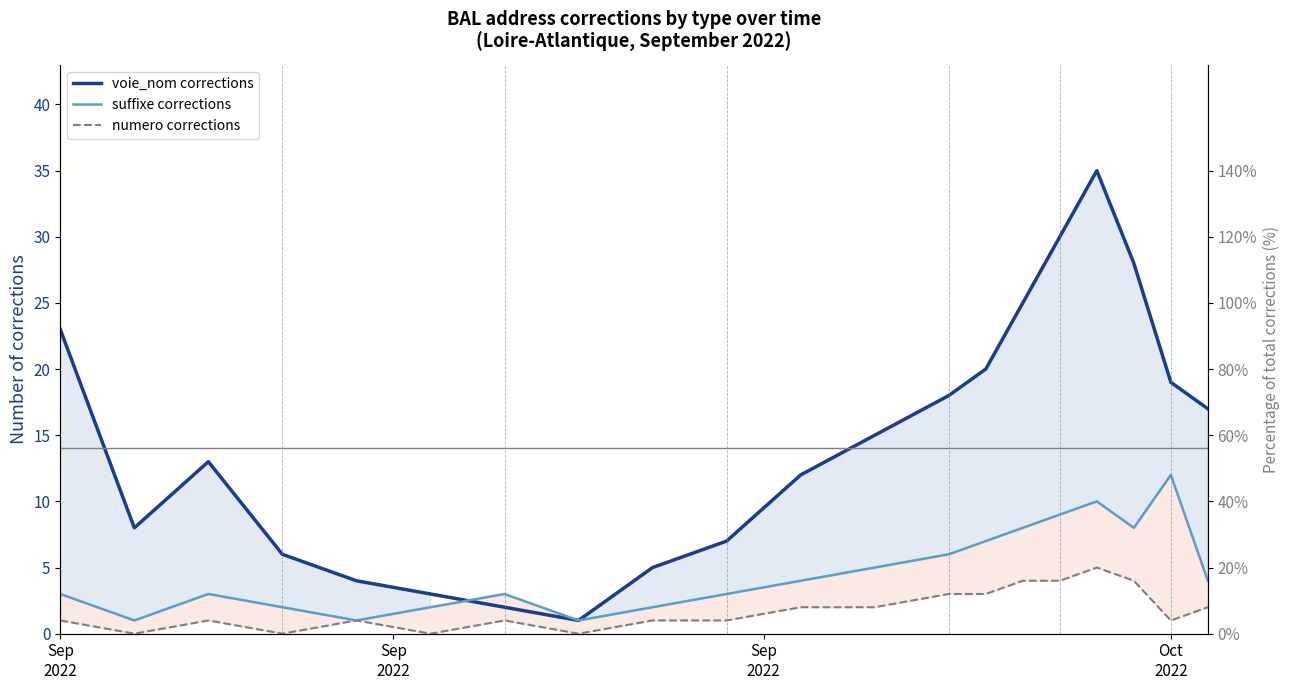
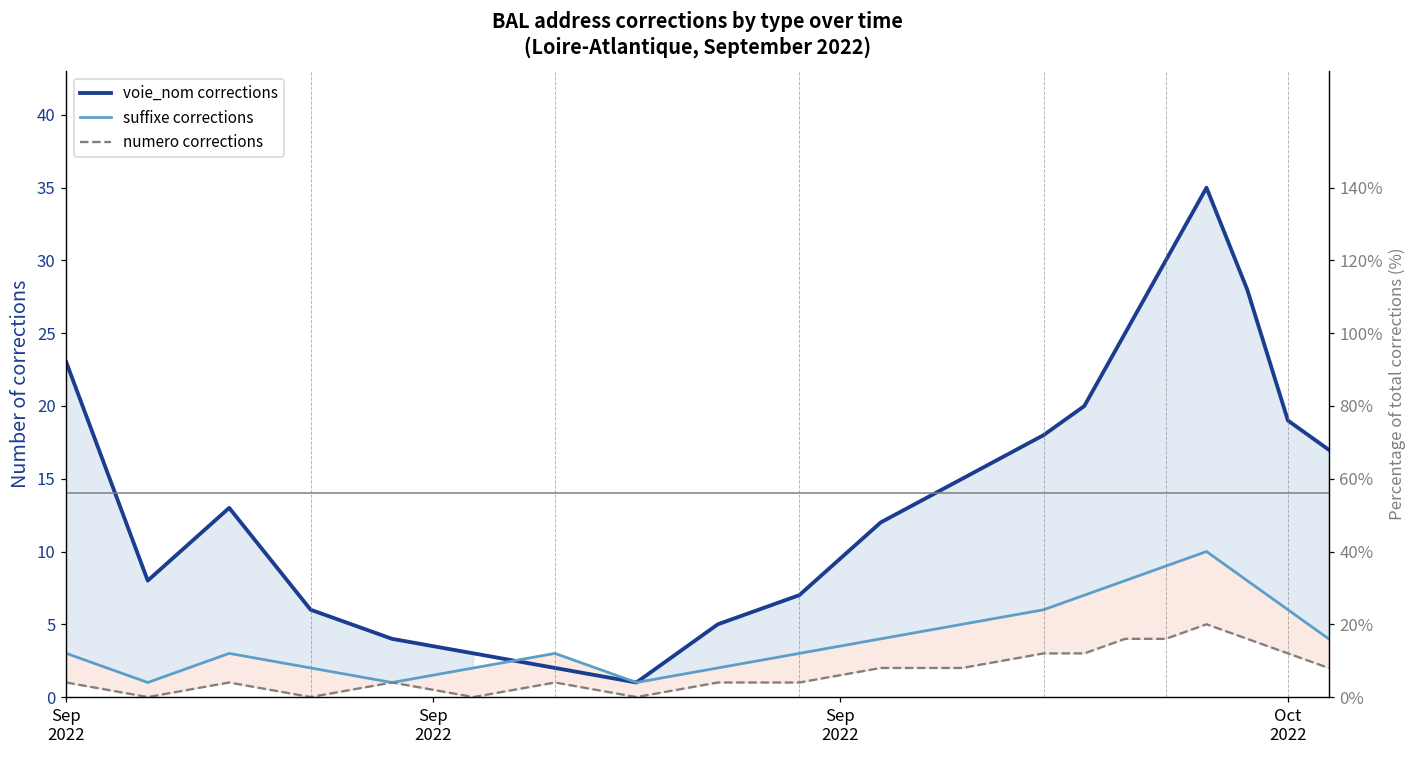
suffixe corrections, Oct 2022: 12 -> 6
numero corrections, Oct 2022: 1 -> 3
